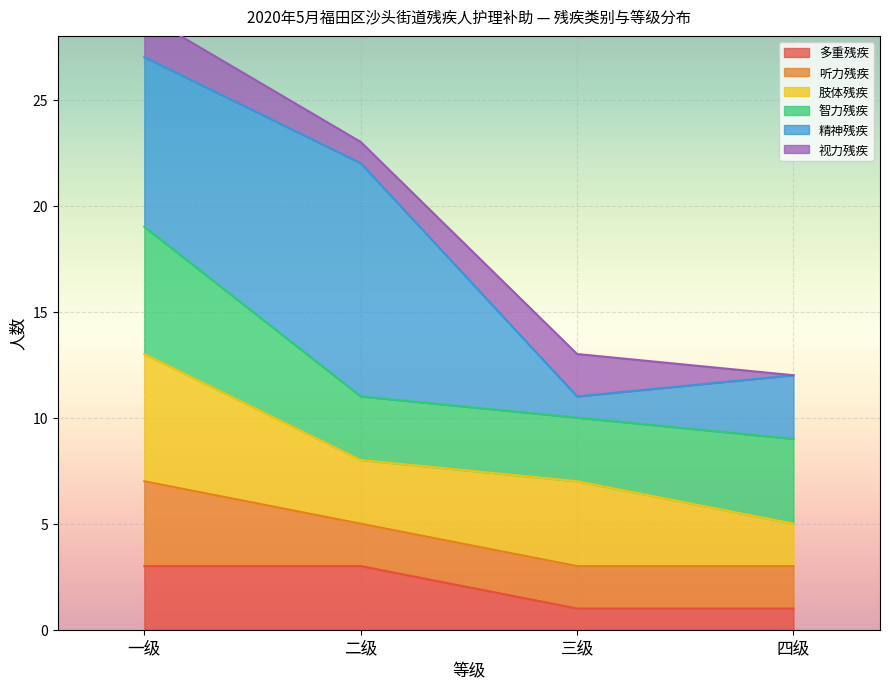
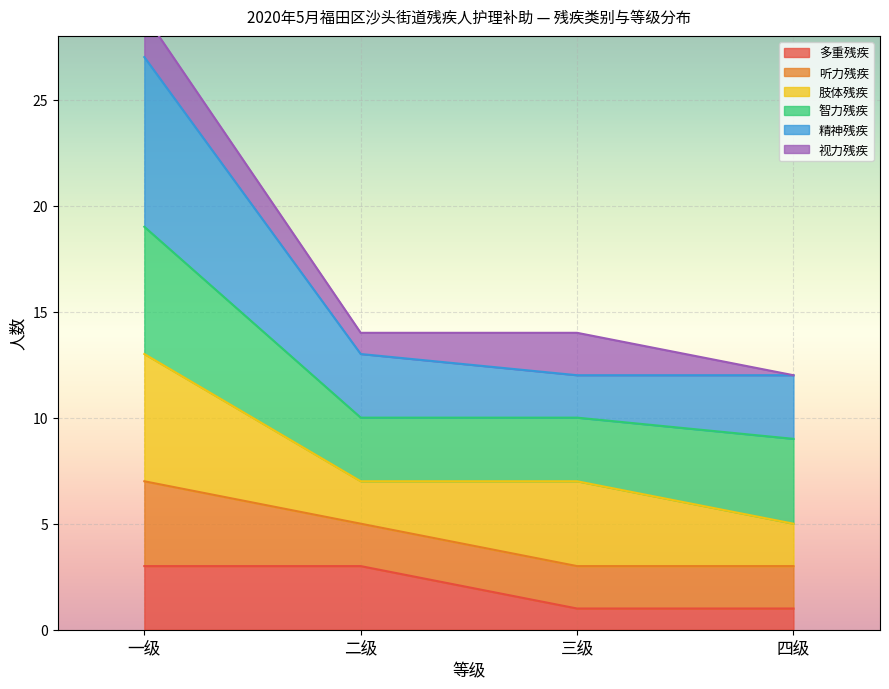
肢体残疾, 二级: 3 -> 2
精神残疾, 二级: 11 -> 3
精神残疾, 三级: 1 -> 2
